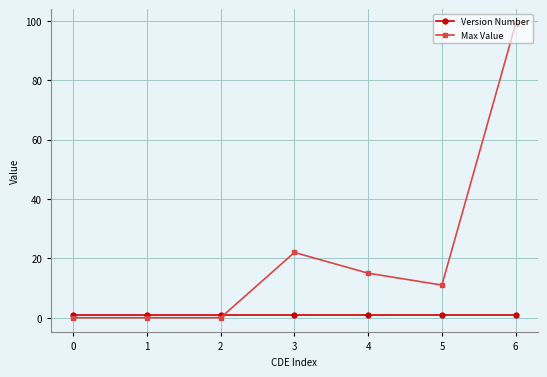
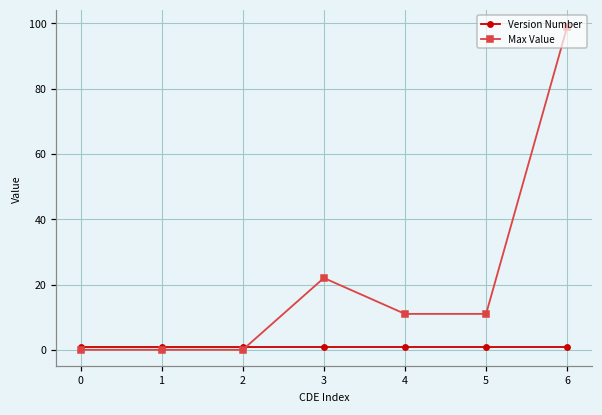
Max Value, 4: 15 -> 11
